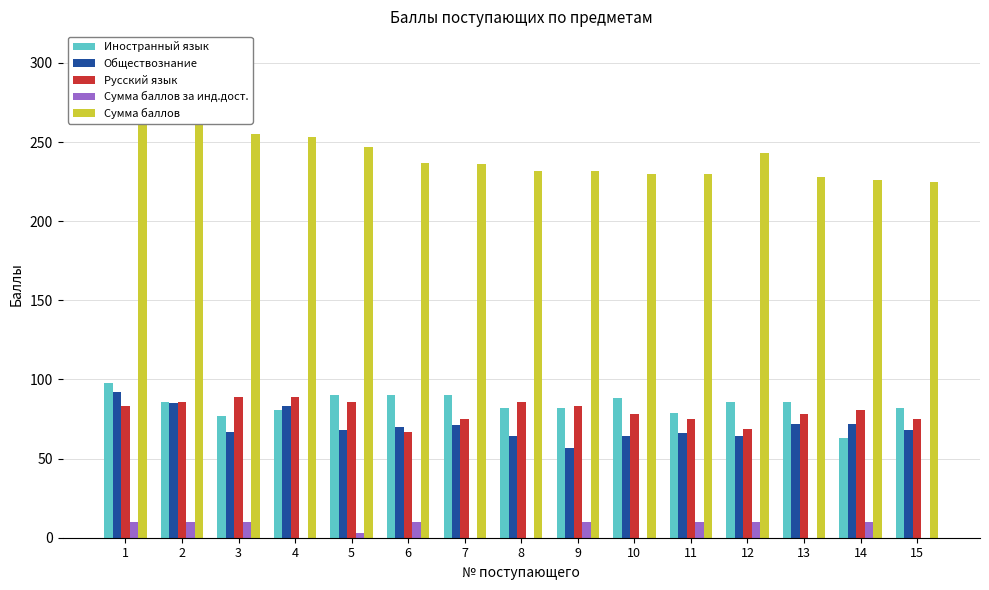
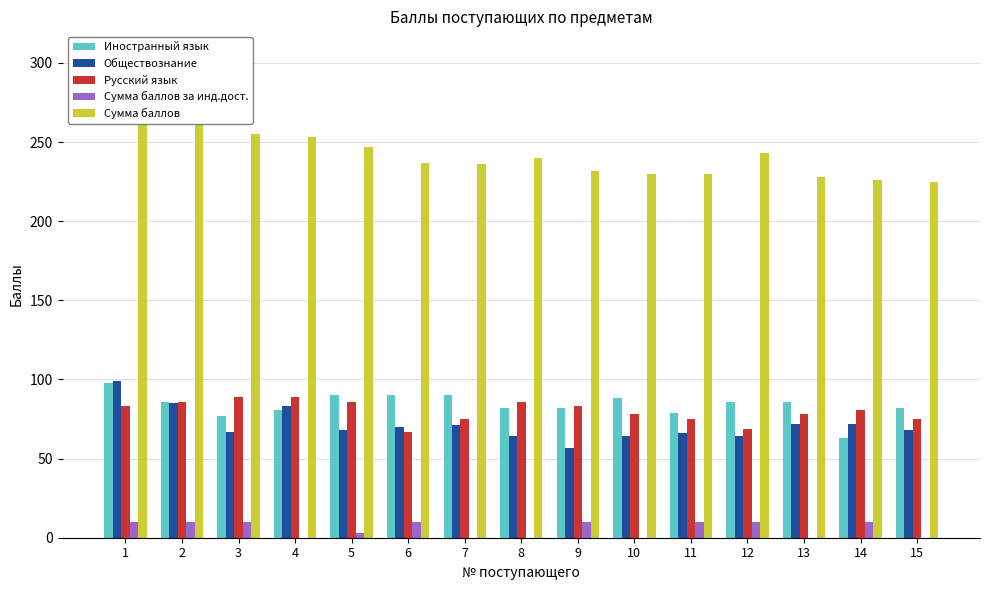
Обществознание, 1: 92 -> 99
Сумма баллов, 8: 232 -> 240
